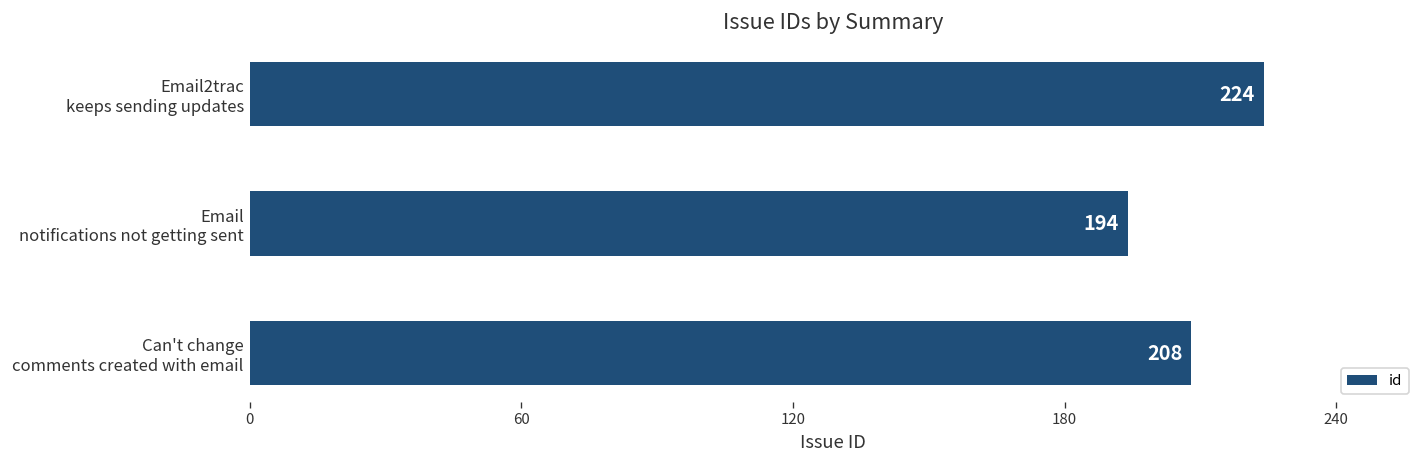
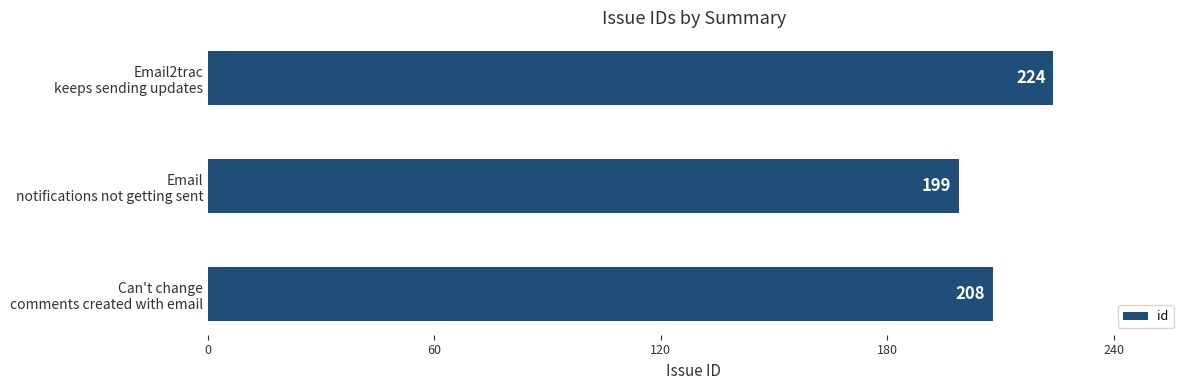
Email notifications not getting sent: 194 -> 199
